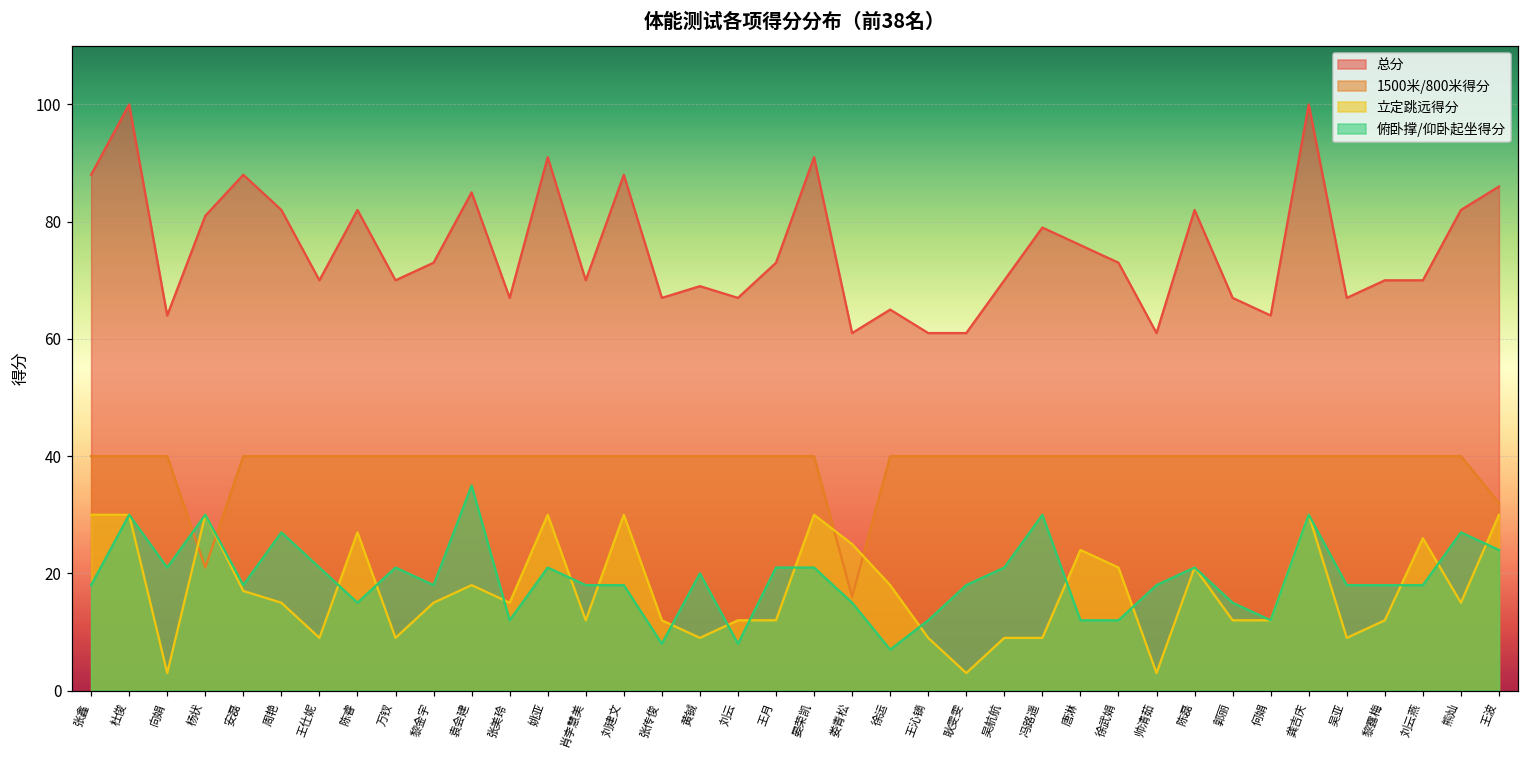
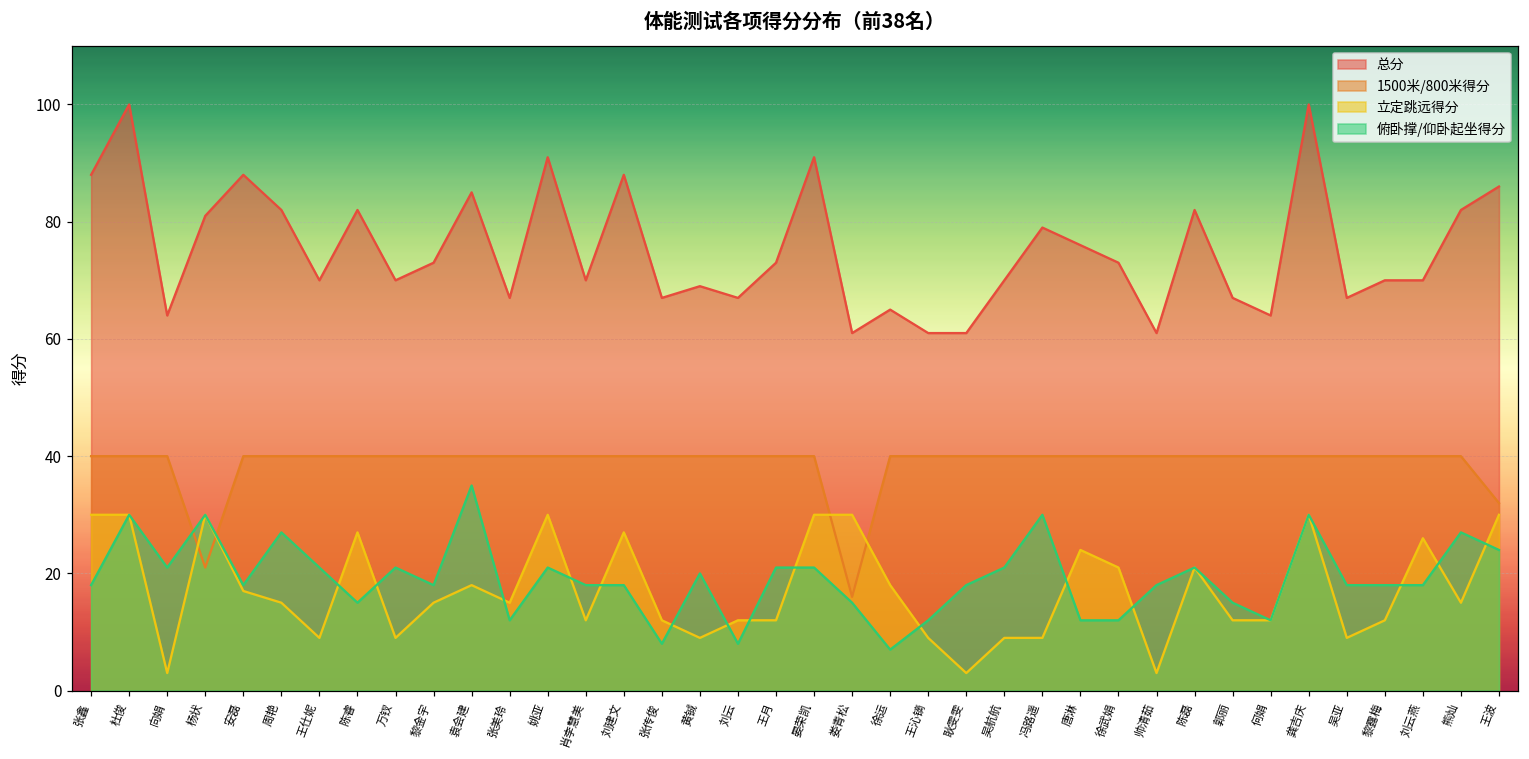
立定跳远得分, 刘建文: 30 -> 27
立定跳远得分, 娄青松: 25 -> 30
